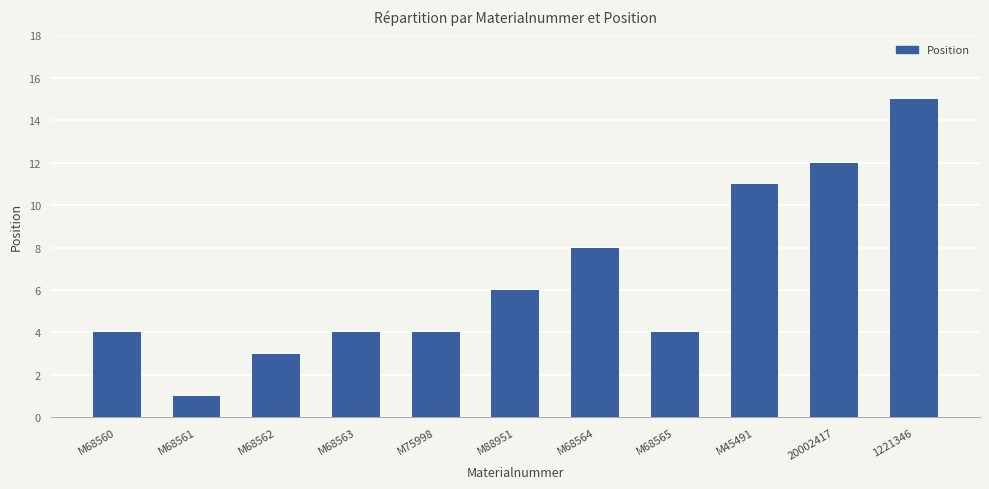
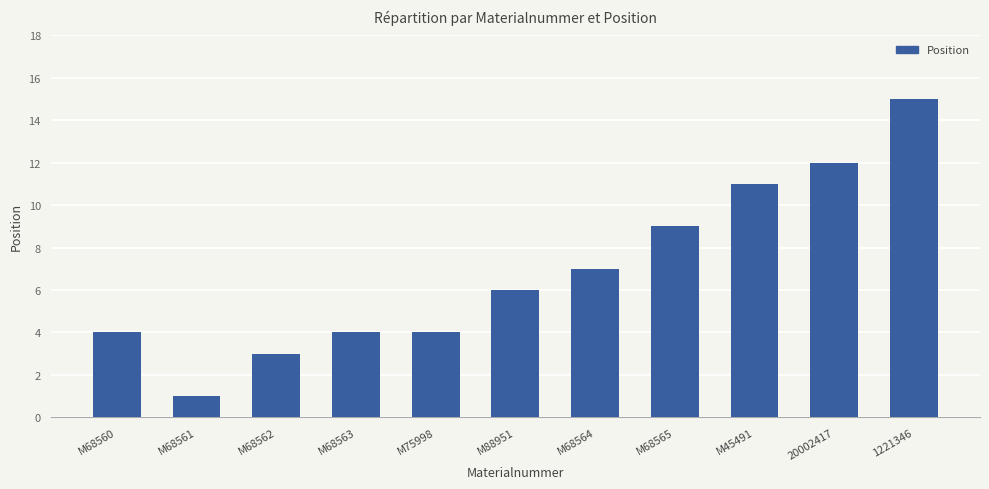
M68564: 8 -> 7
M68565: 4 -> 9
